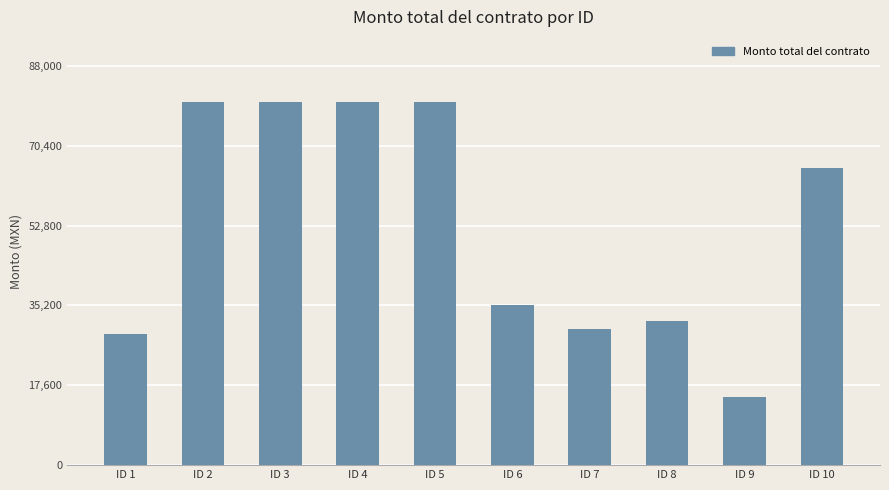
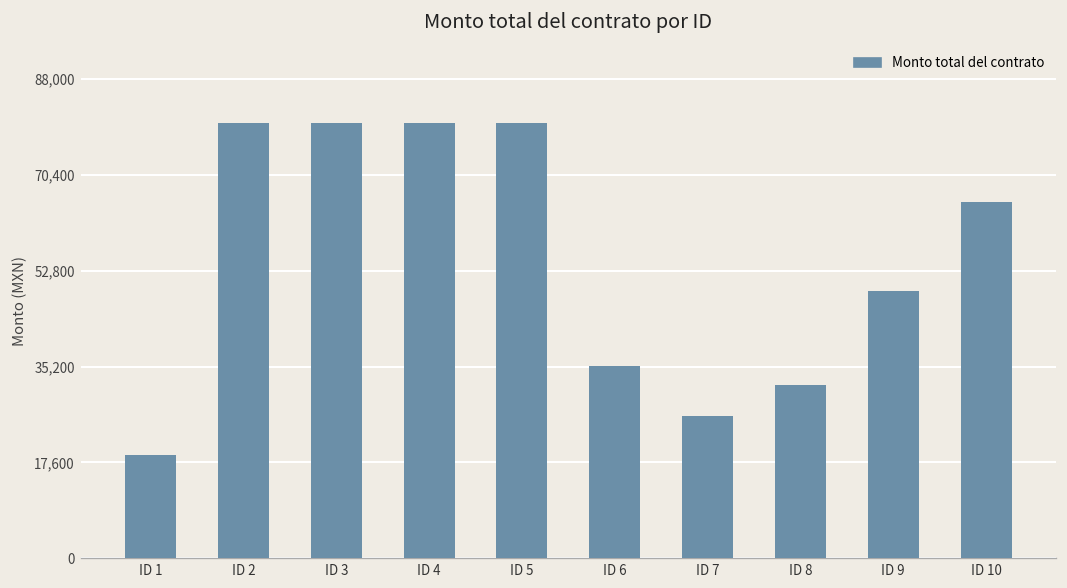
ID 1: 29,000 -> 19,000
ID 7: 30,000 -> 26,000
ID 9: 15,000 -> 49,000
